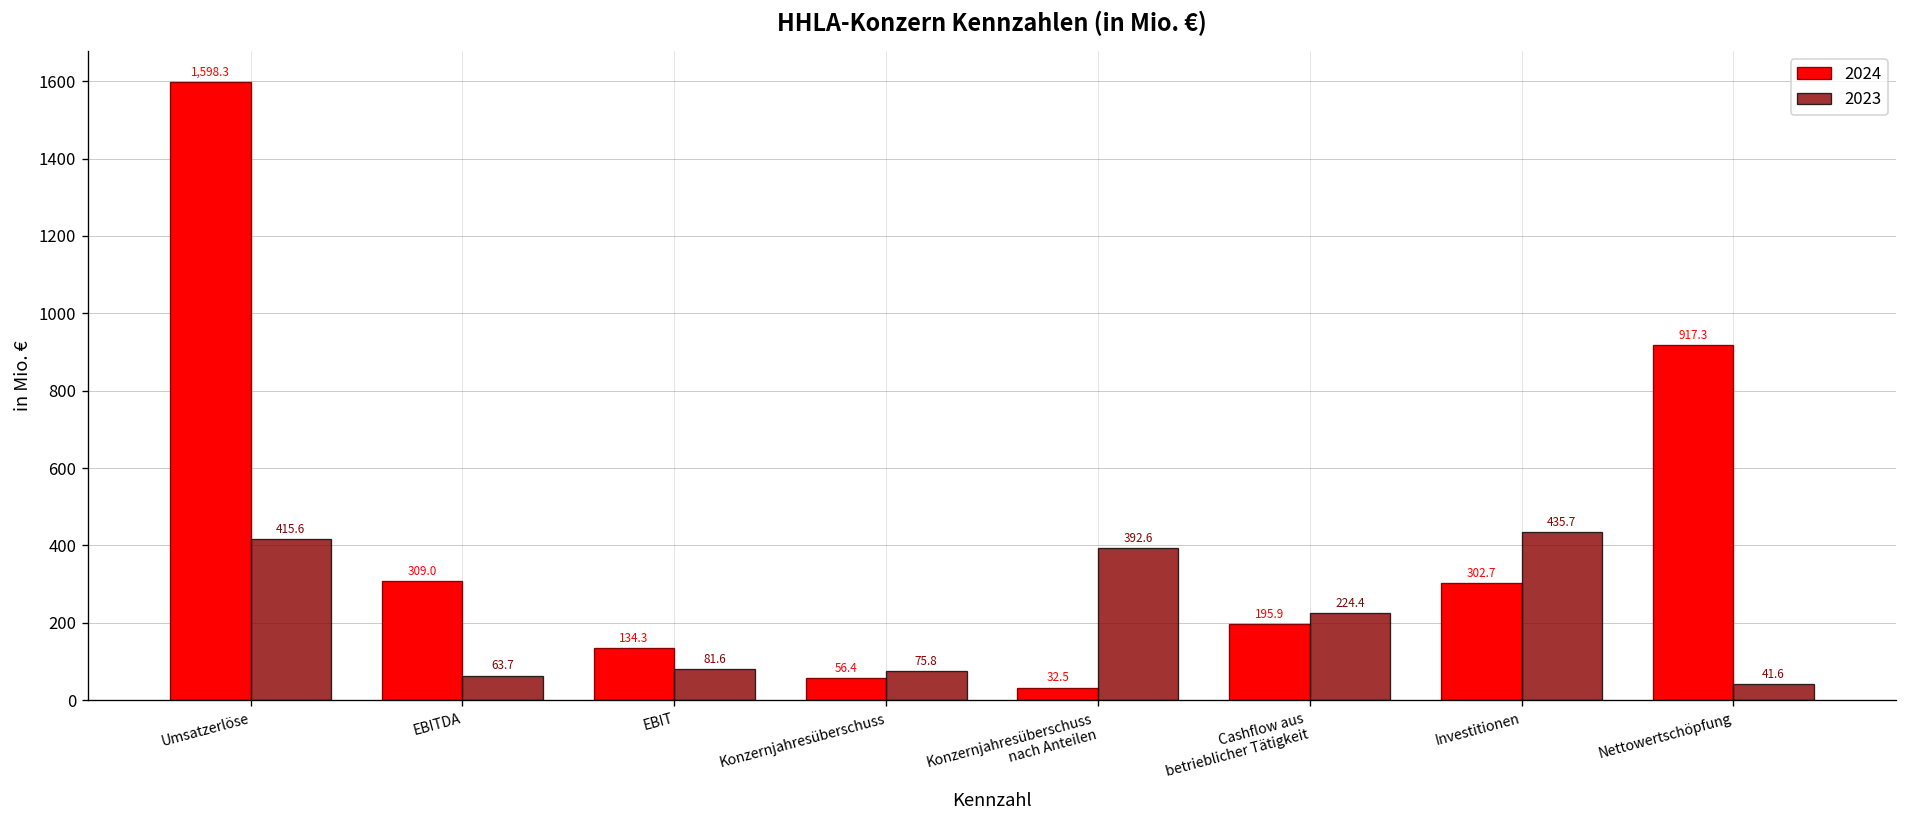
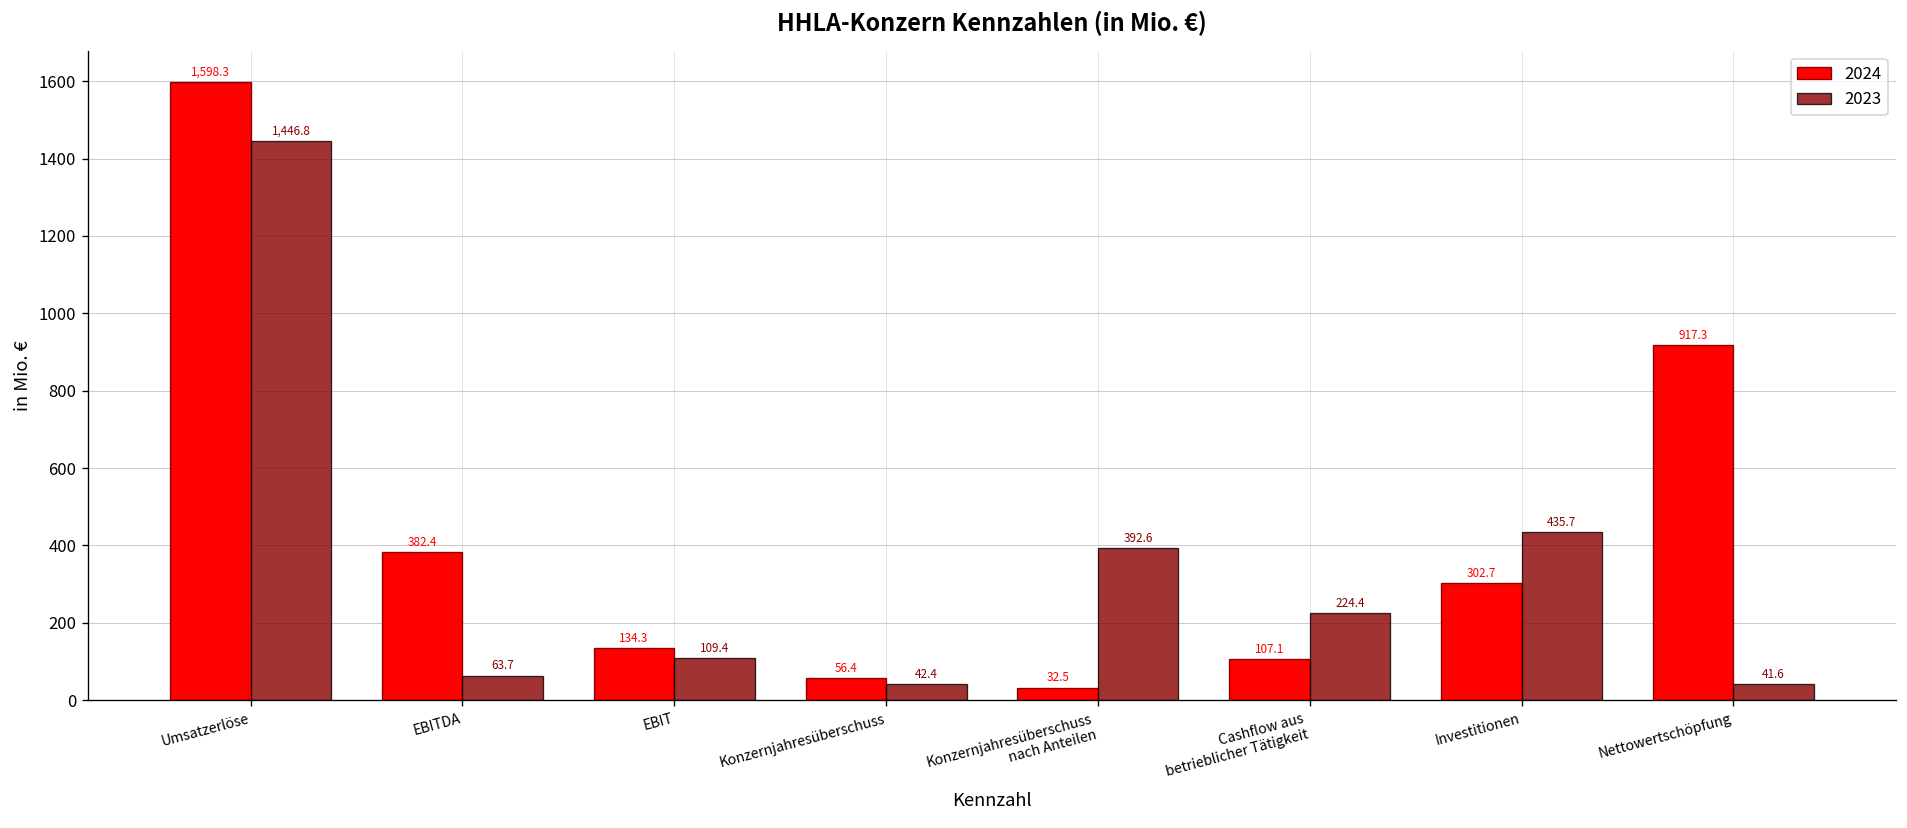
2023, Umsatzerlöse: 415.6 -> 1,446.8
2024, EBITDA: 309.0 -> 382.4
2023, EBIT: 81.6 -> 109.4
2023, Konzernjahresüberschuss: 75.8 -> 42.4
2024, Cashflow aus betrieblicher Tätigkeit: 195.9 -> 107.1
